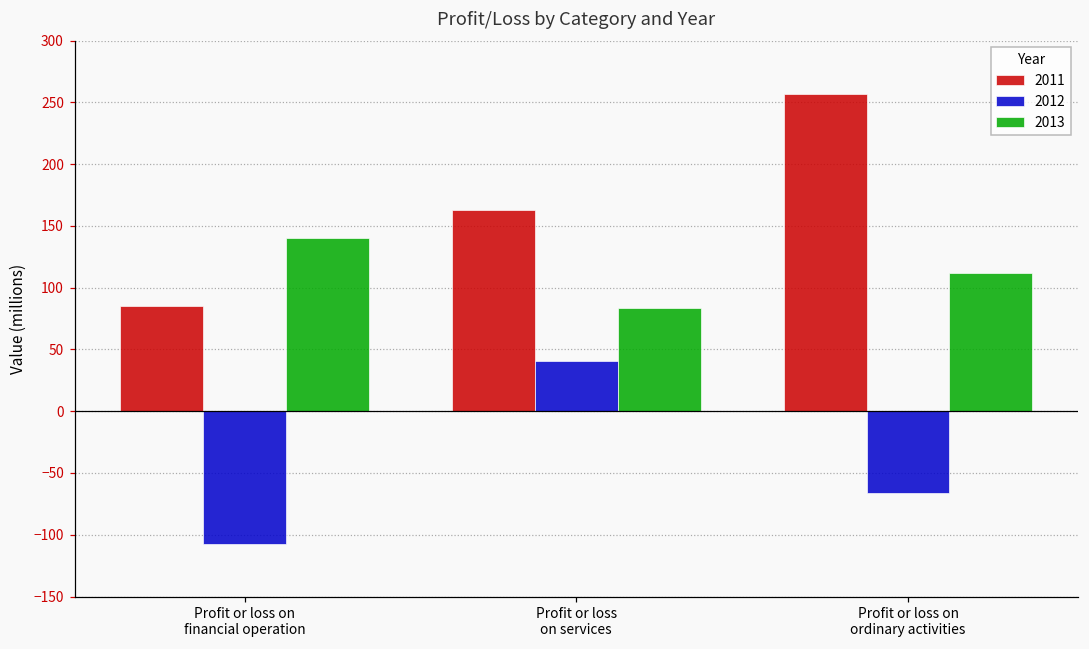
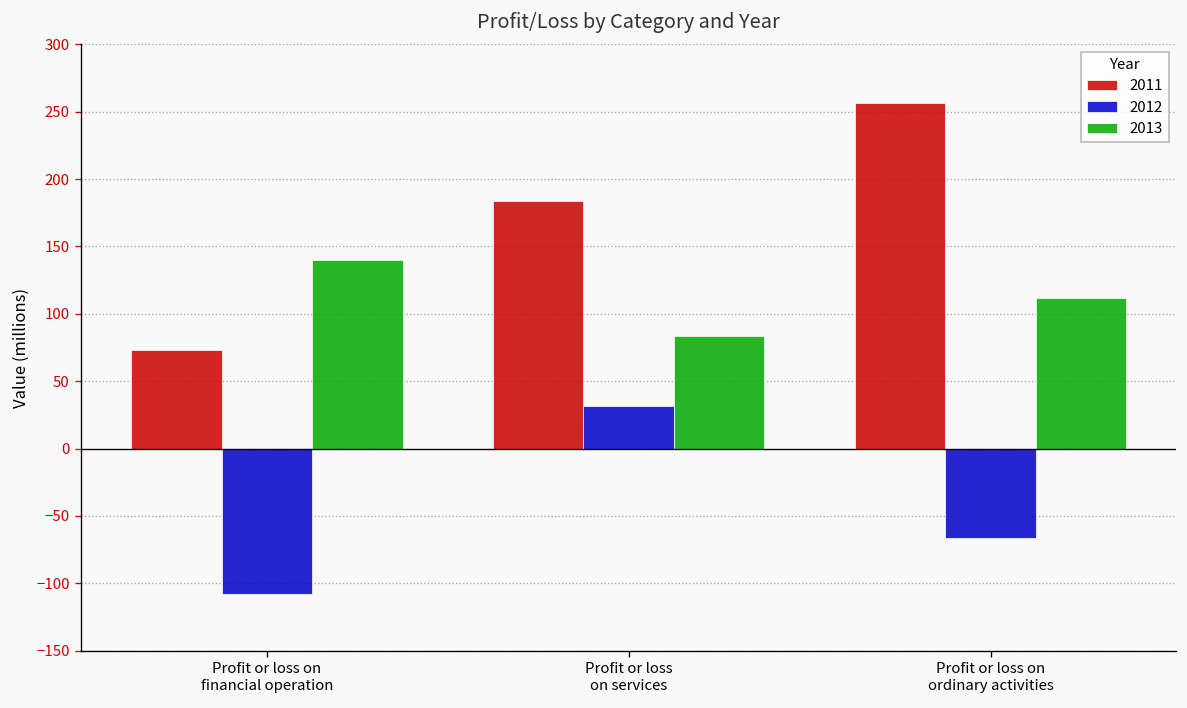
2011, Profit or loss on financial operation: 85 -> 73
2011, Profit or loss on services: 163 -> 183
2012, Profit or loss on services: 41 -> 32
